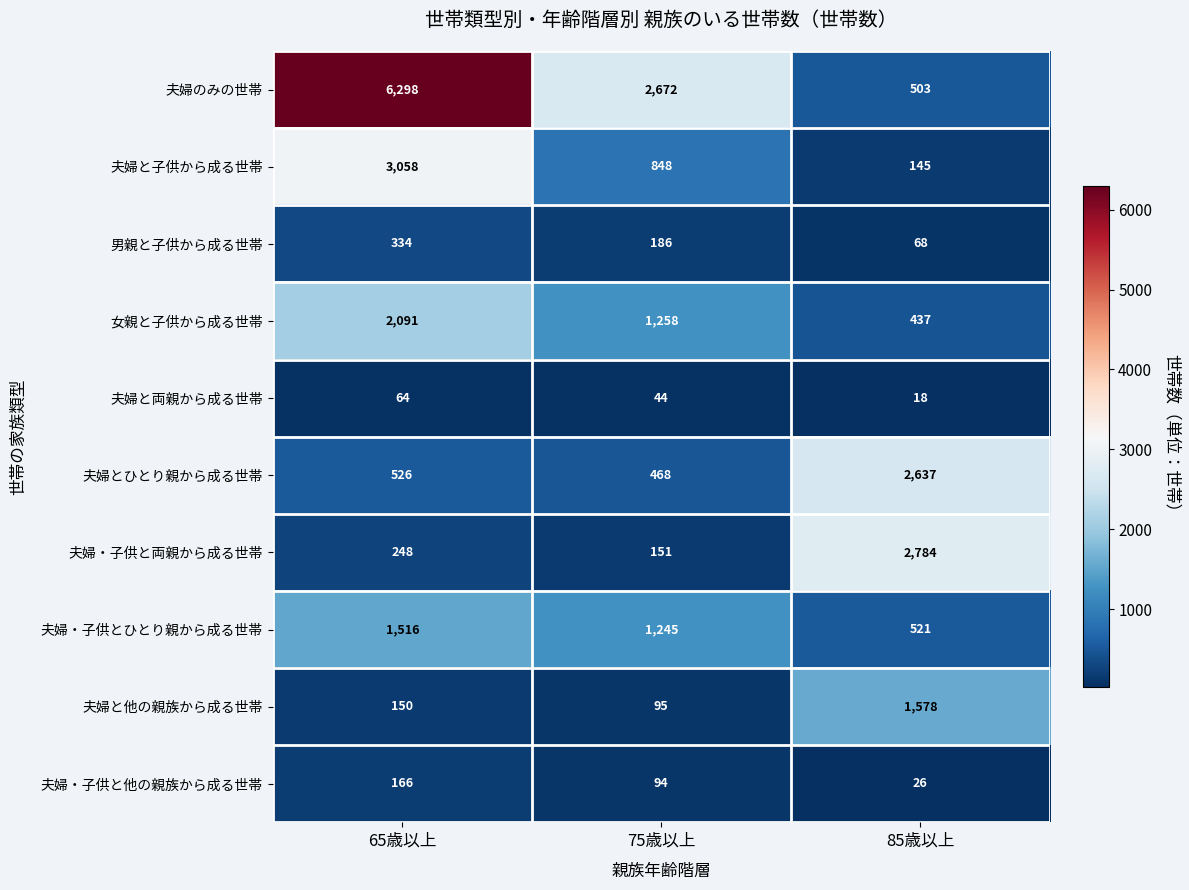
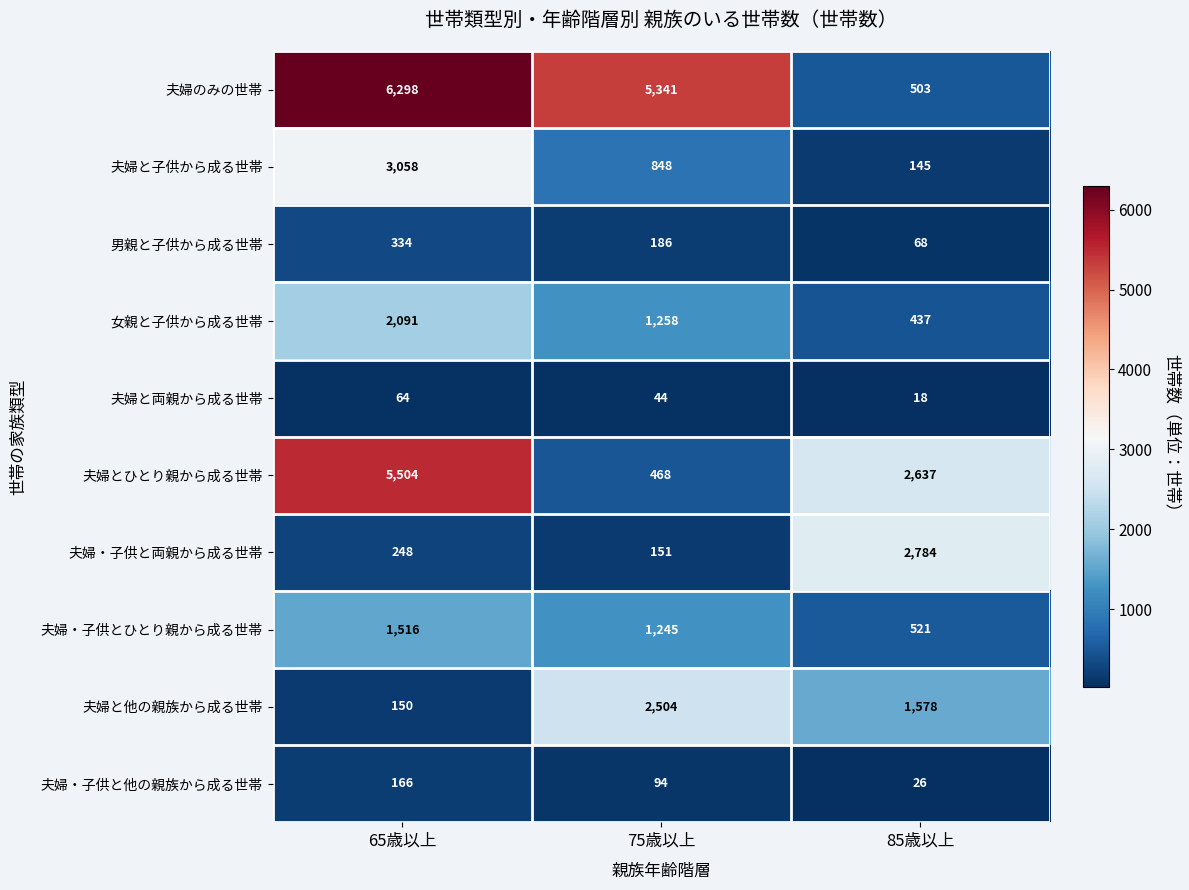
夫婦のみの世帯, 75歳以上: 2,672 -> 5,341
夫婦とひとり親から成る世帯, 65歳以上: 526 -> 5,504
夫婦と他の親族から成る世帯, 75歳以上: 95 -> 2,504
